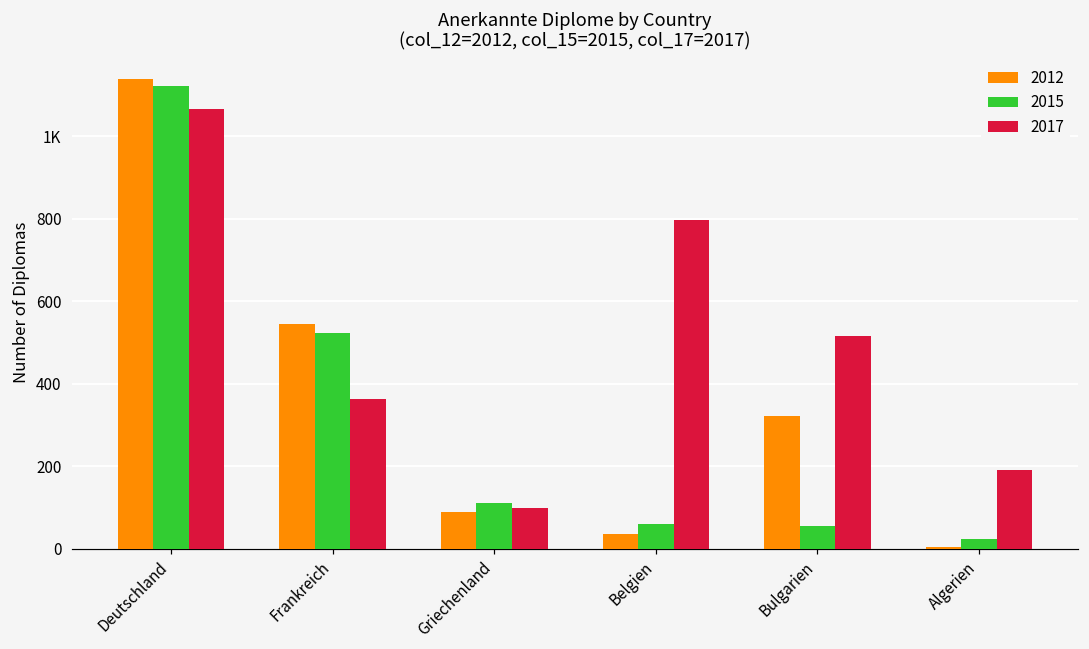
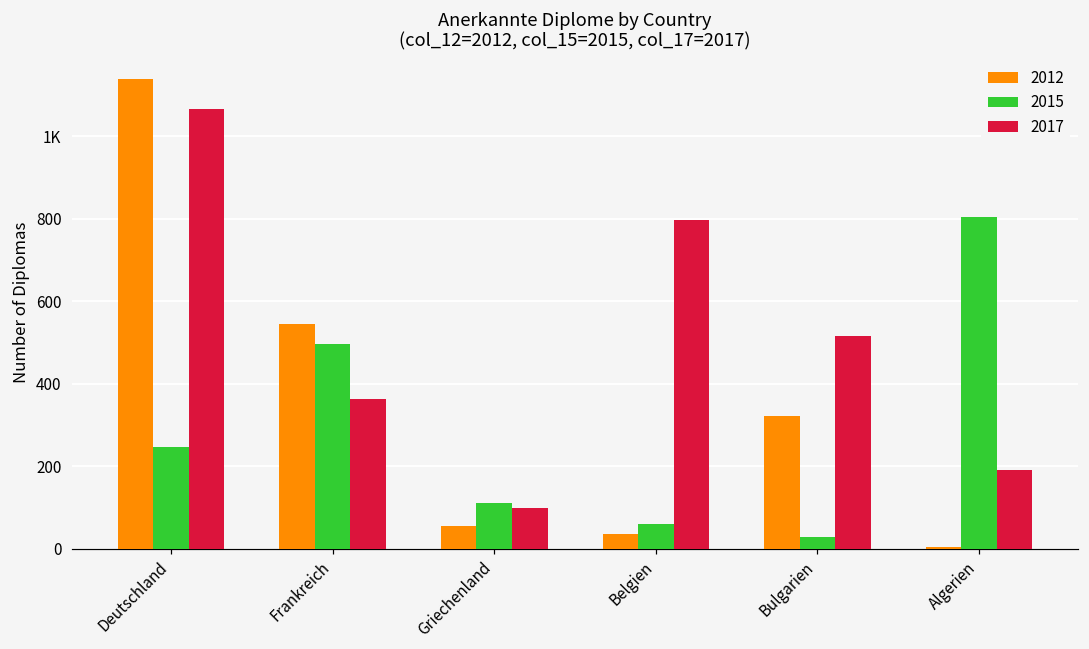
2015, Deutschland: 1120 -> 250
2015, Frankreich: 520 -> 500
2012, Griechenland: 90 -> 50
2015, Bulgarien: 60 -> 30
2015, Algerien: 20 -> 800
